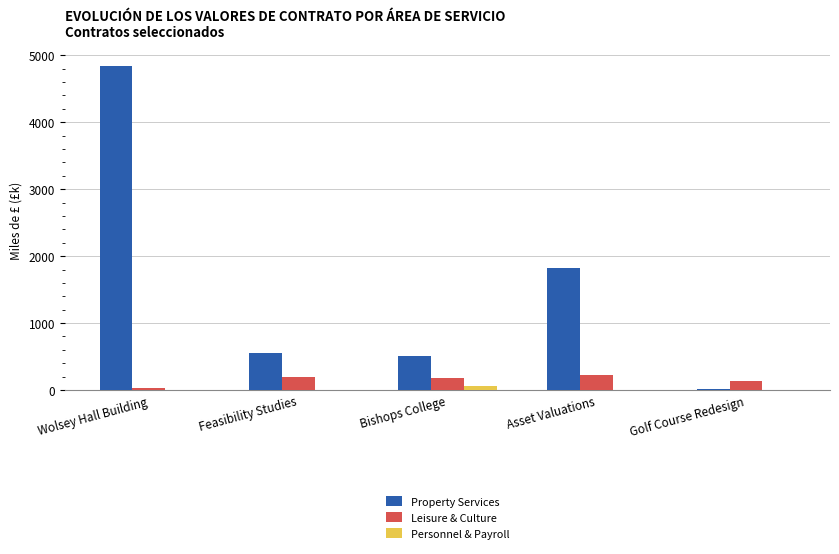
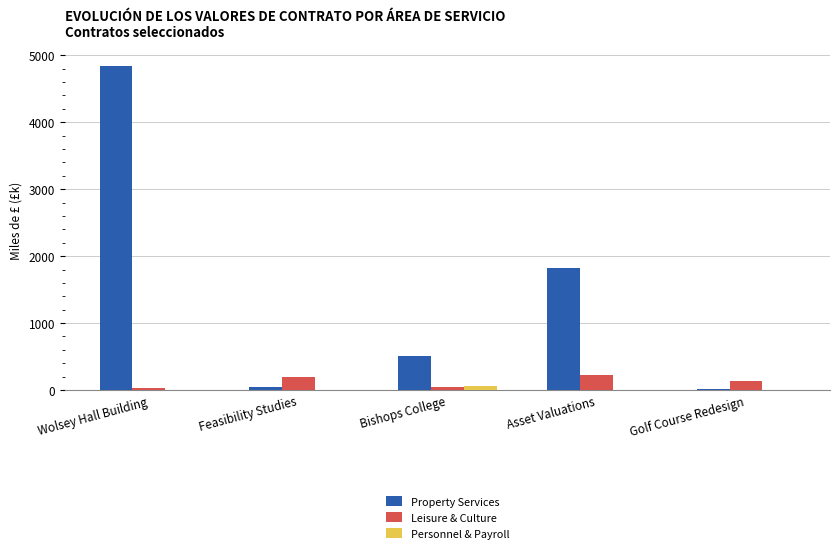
Property Services, Feasibility Studies: 600 -> 0
Leisure & Culture, Bishops College: 200 -> 0
